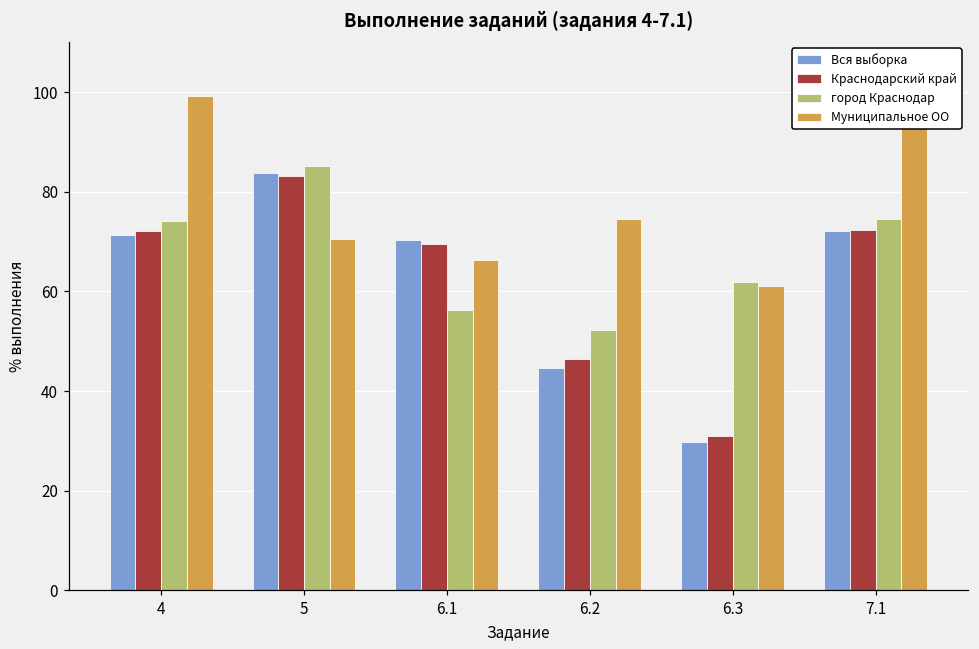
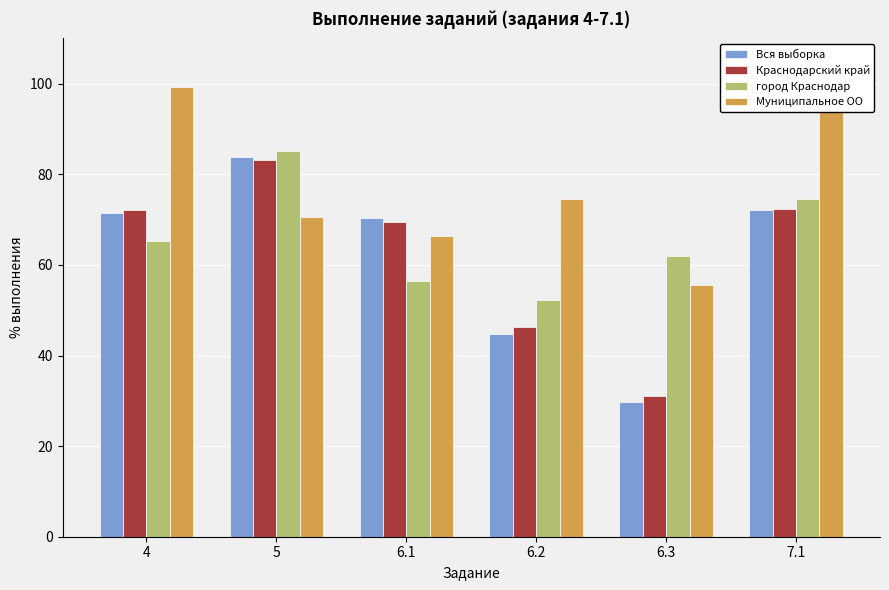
город Краснодар, 4: 74 -> 65
Муниципальное ОО, 6.3: 61 -> 55
